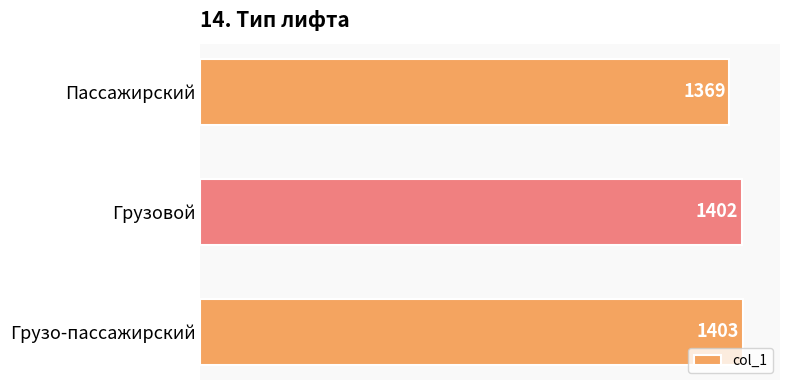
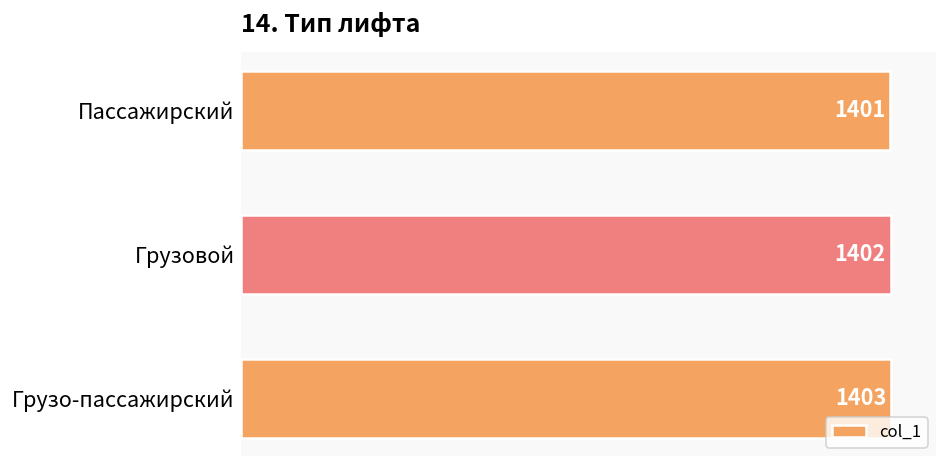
Пассажирский: 1369 -> 1401
